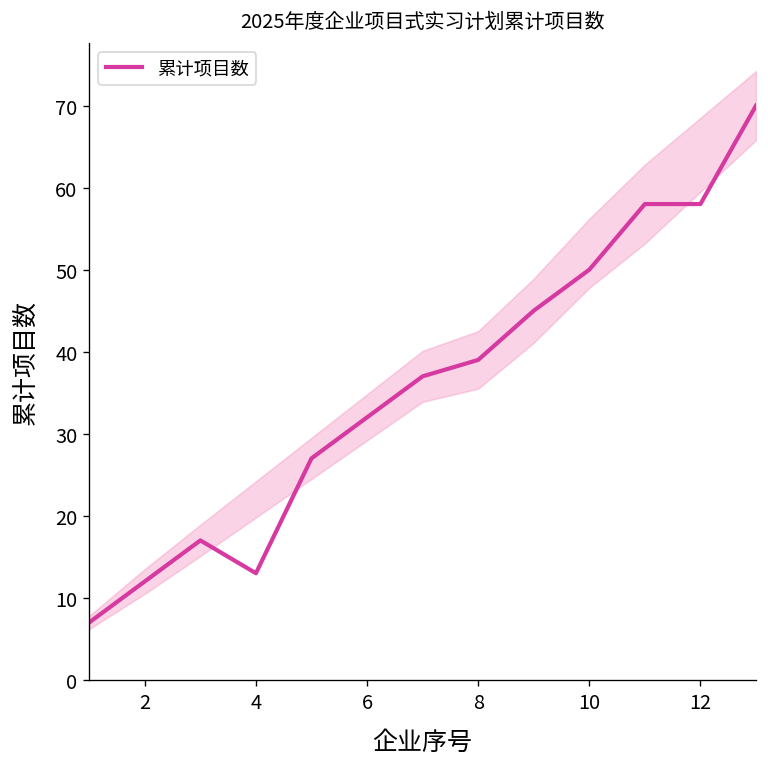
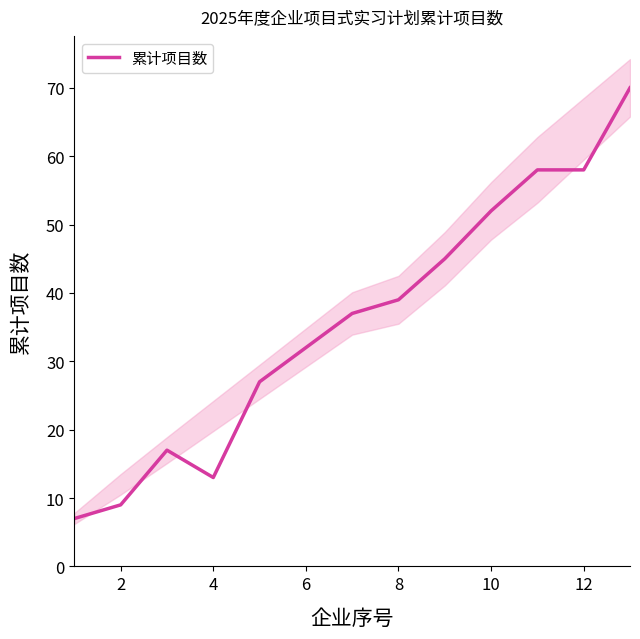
累计项目数, 2: 12 -> 9
累计项目数, 10: 50 -> 52
